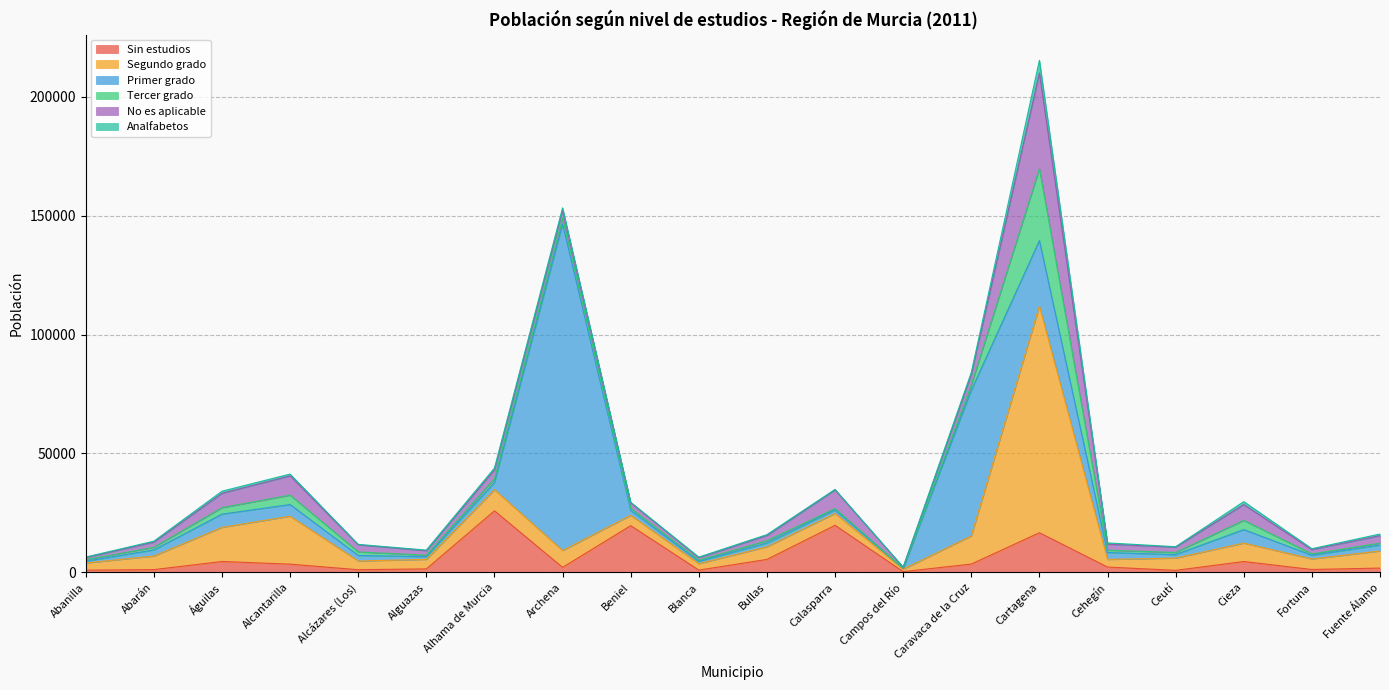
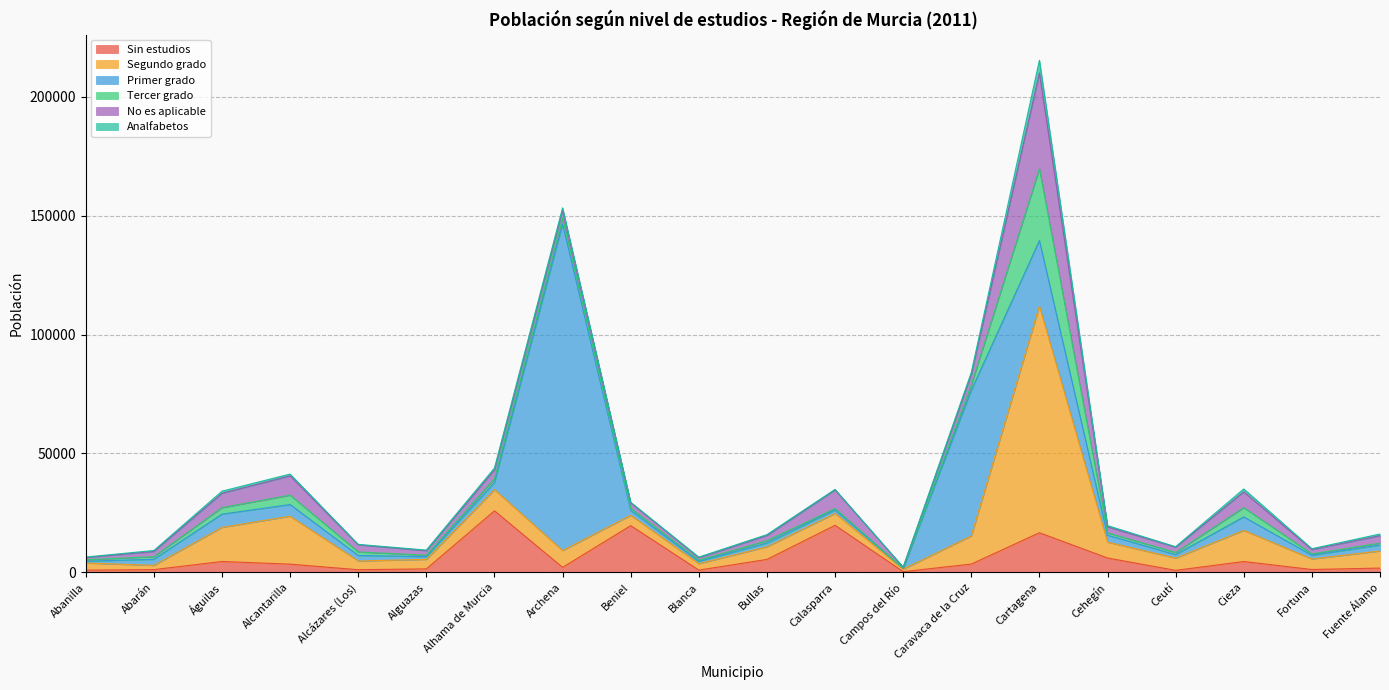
Segundo grado, Abarán: 6000 -> 2000
Sin estudios, Cehegín: 2000 -> 6000
Segundo grado, Cehegín: 3000 -> 7000
Segundo grado, Cieza: 8000 -> 13000
